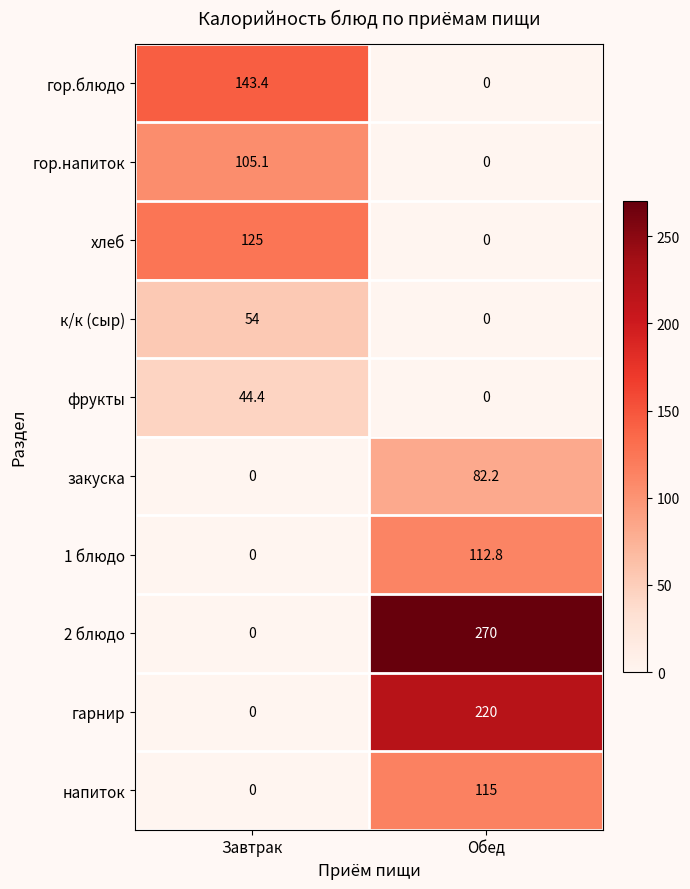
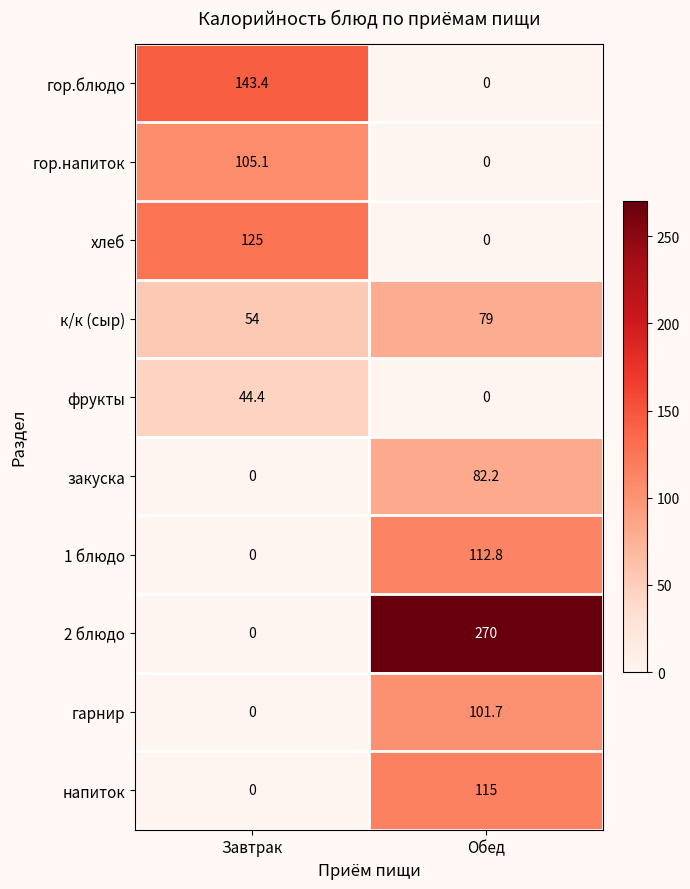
к/к (сыр), Обед: 0 -> 79
гарнир, Обед: 220 -> 101.7
